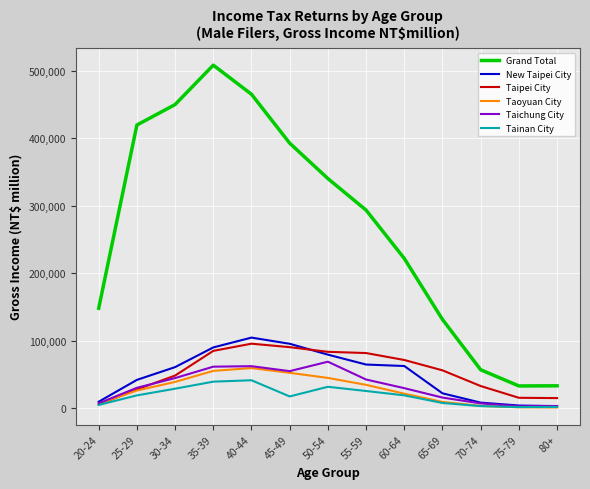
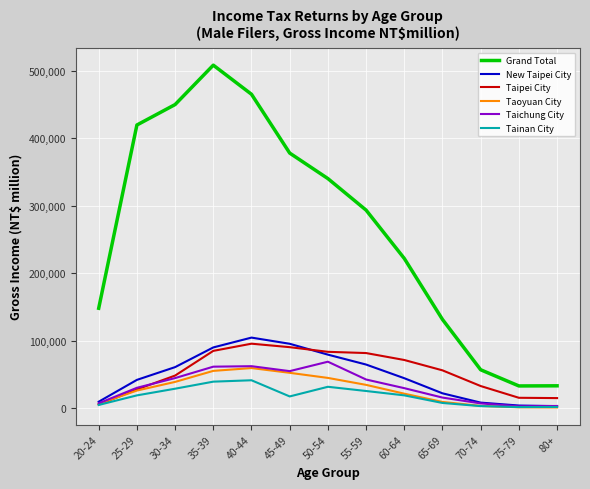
Grand Total, 45-49: 390,000 -> 380,000
New Taipei City, 60-64: 60,000 -> 40,000
